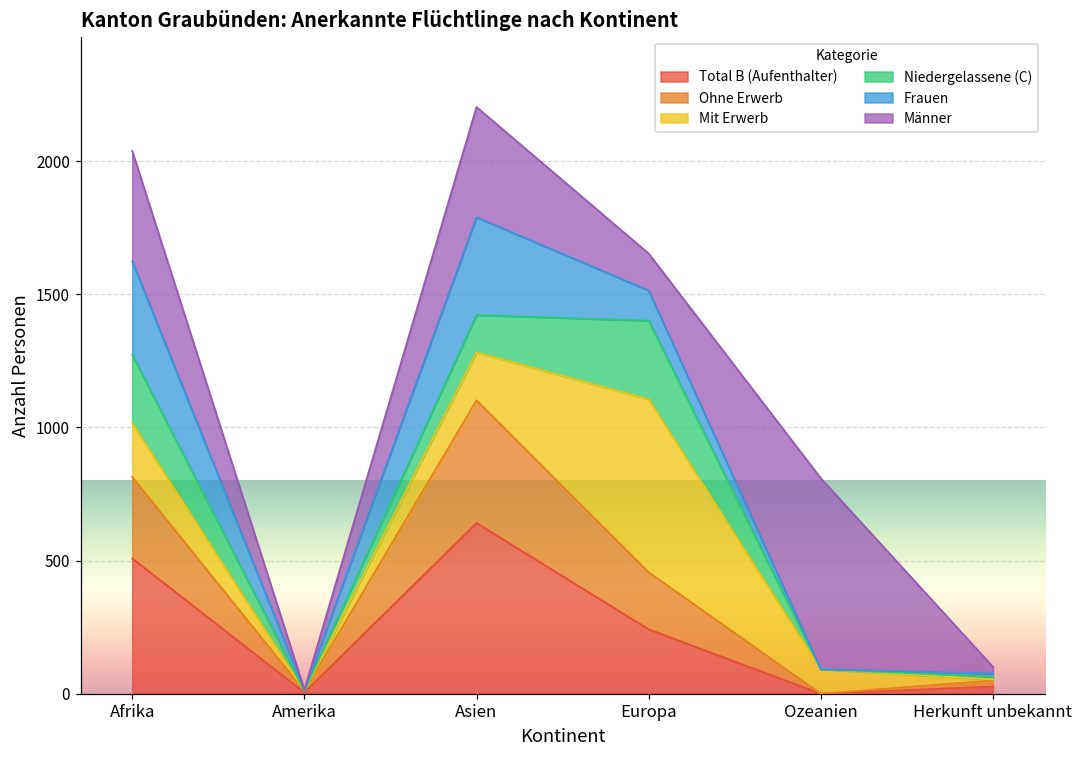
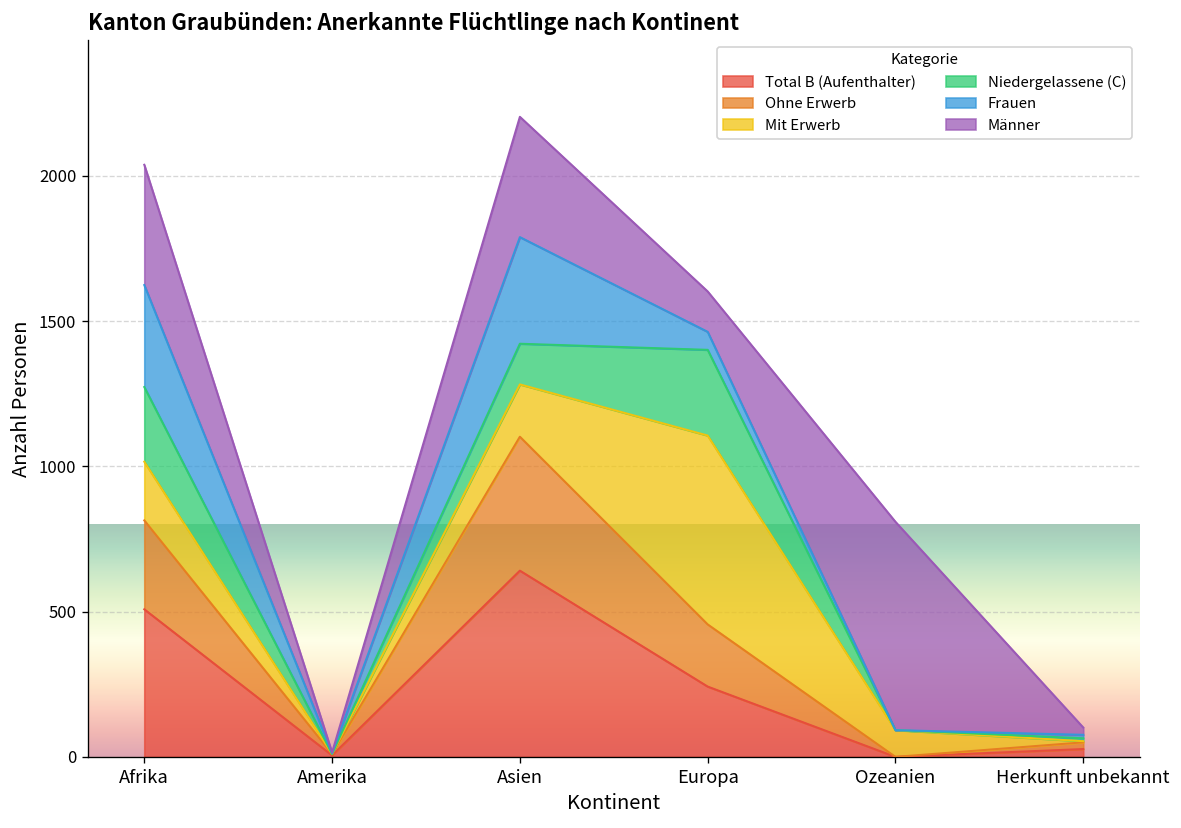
Frauen, Europa: 110 -> 60
